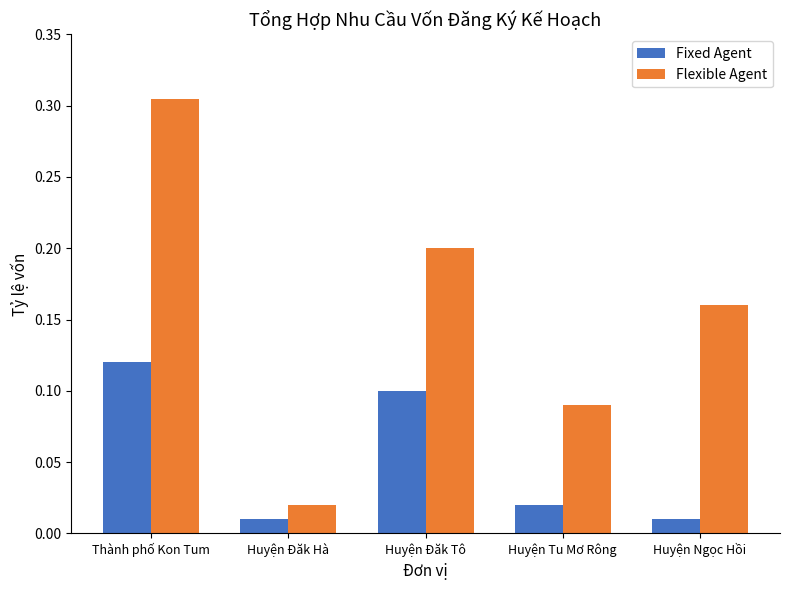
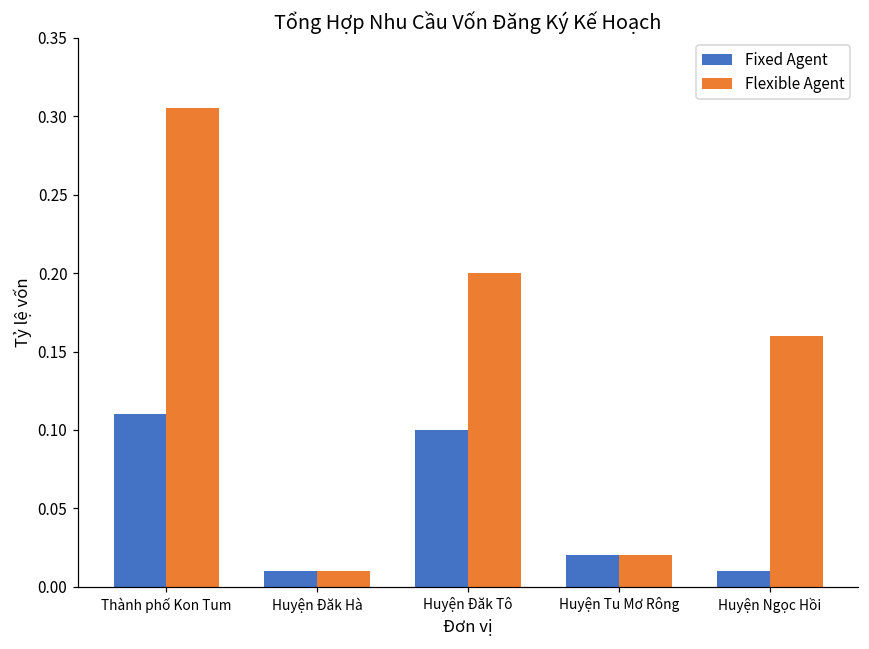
Fixed Agent, Thành phố Kon Tum: 0.12 -> 0.11
Flexible Agent, Huyện Đăk Hà: 0.02 -> 0.01
Flexible Agent, Huyện Tu Mơ Rông: 0.09 -> 0.02
